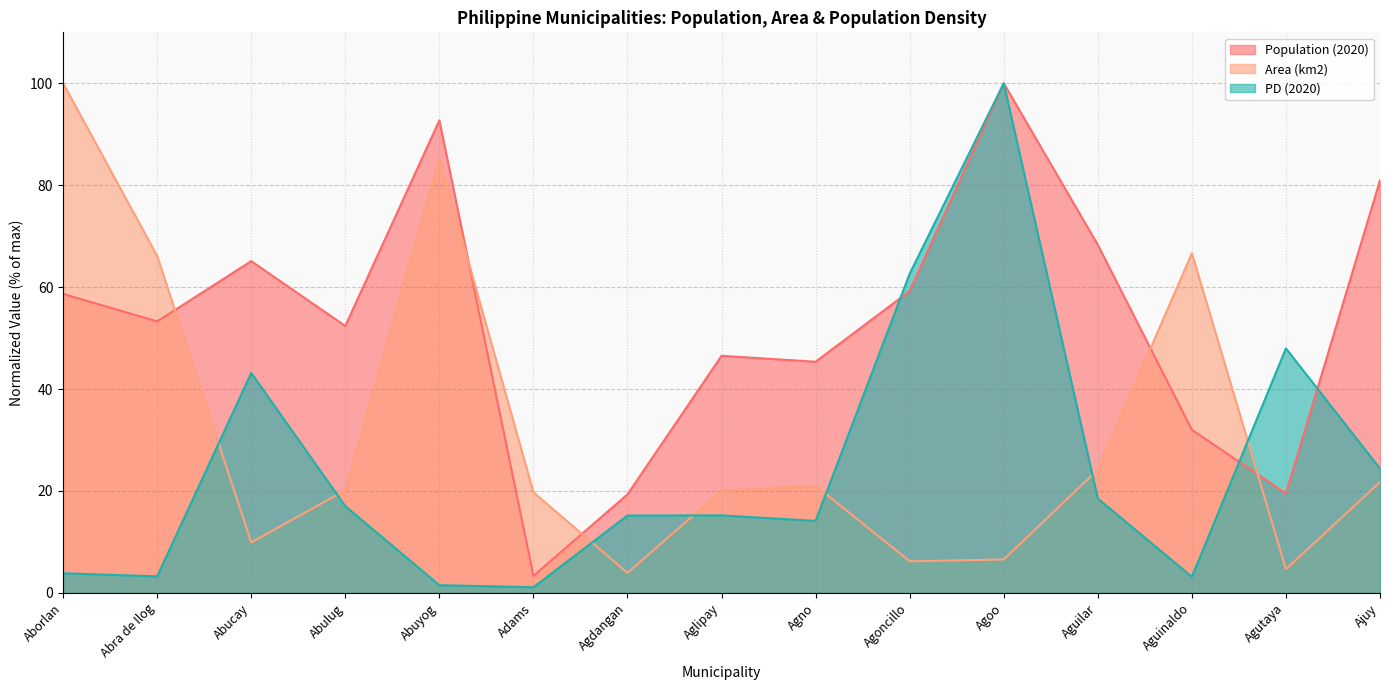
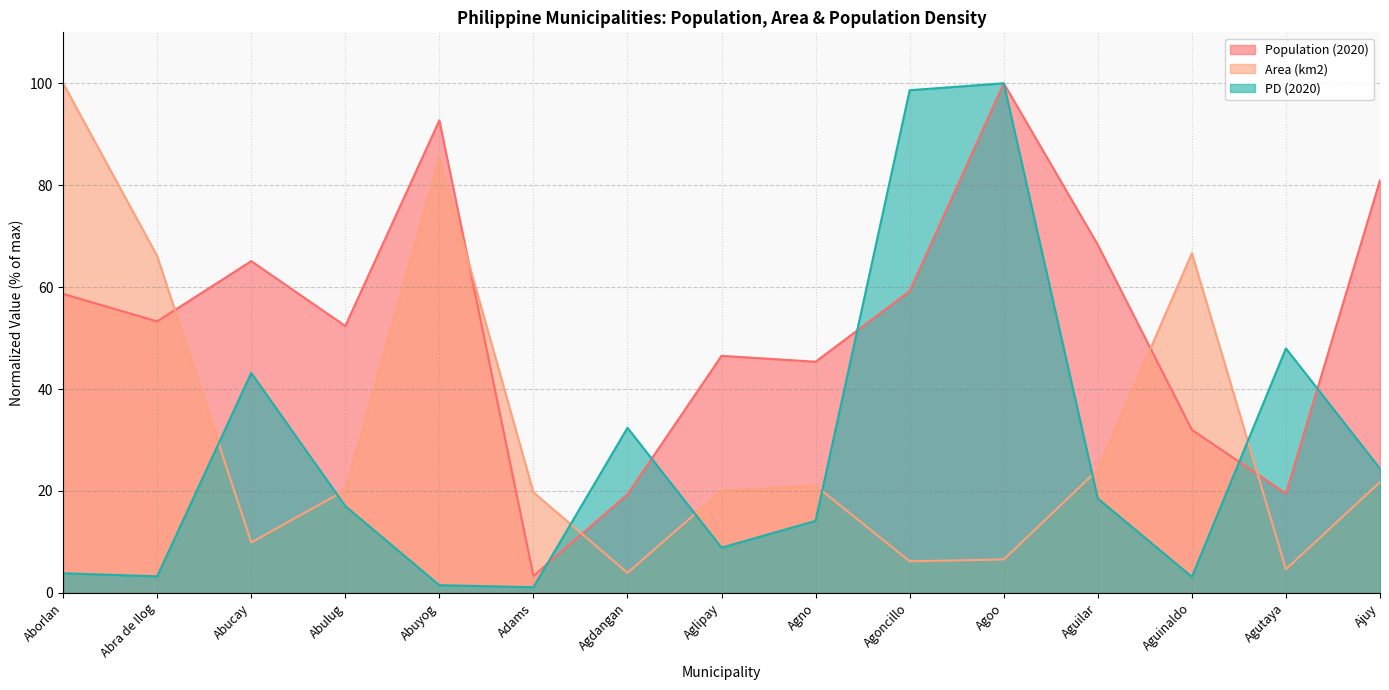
PD (2020), Agdangan: 15 -> 32
PD (2020), Aglipay: 15 -> 9
PD (2020), Agoncillo: 63 -> 99
